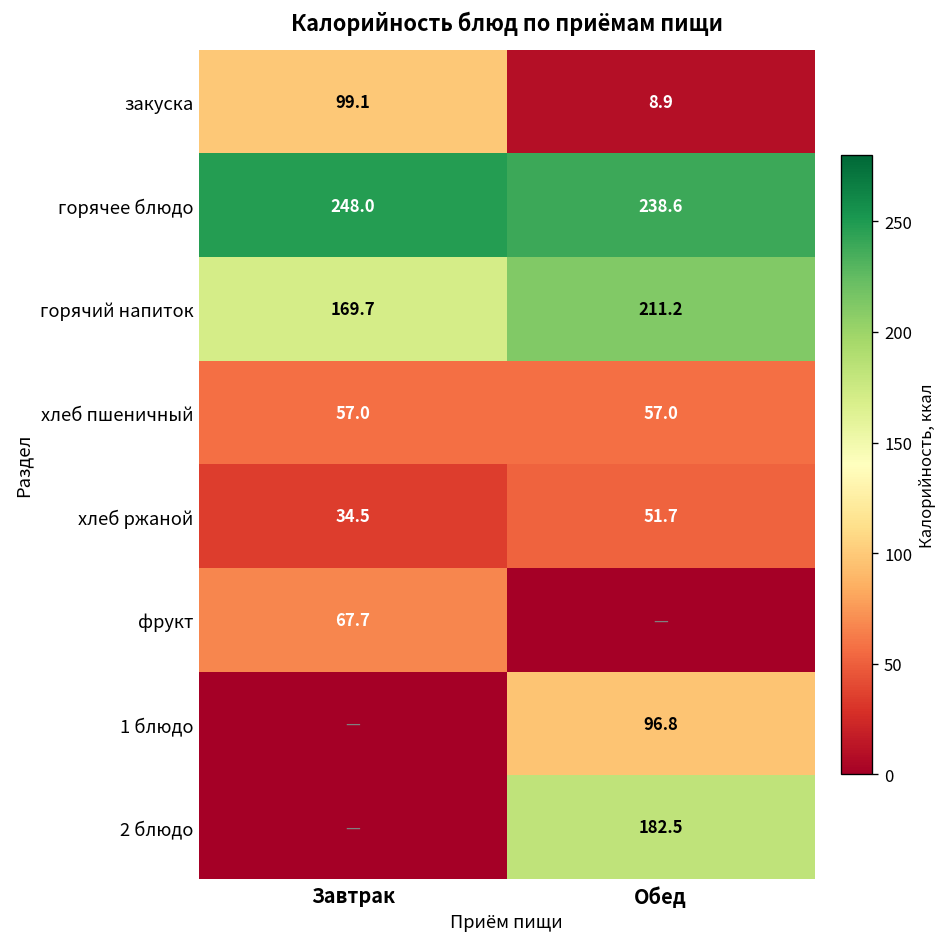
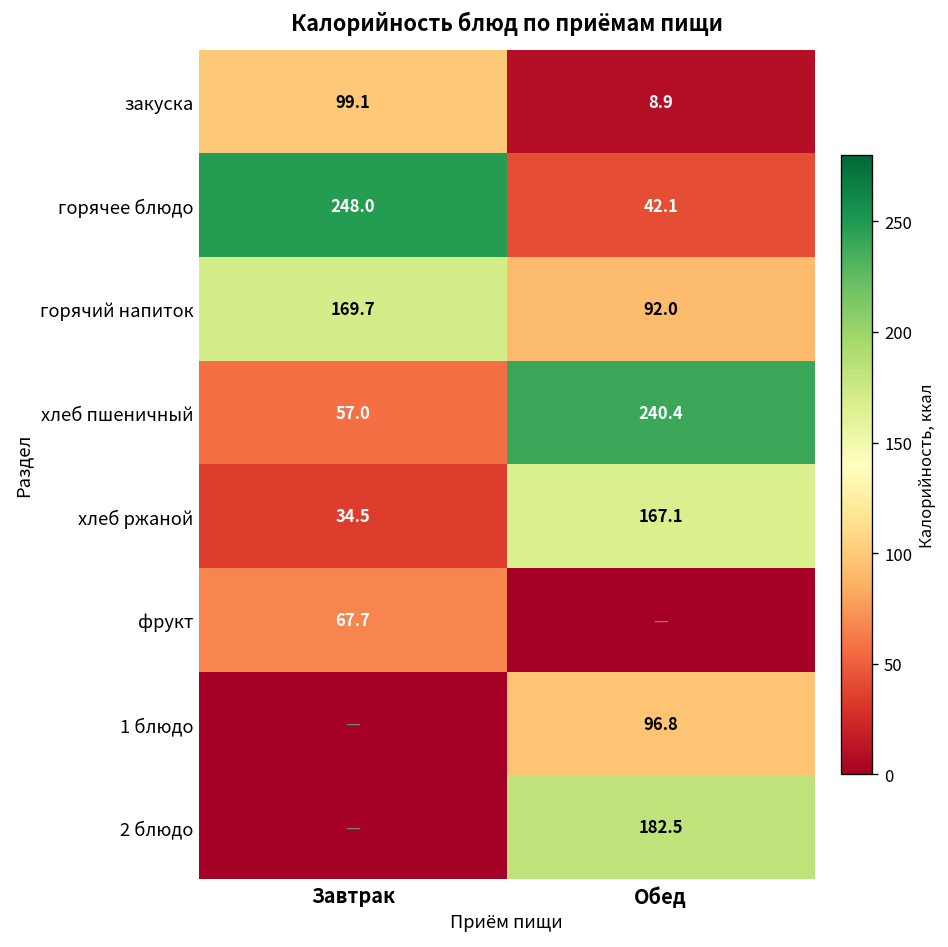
горячее блюдо, Обед: 238.6 -> 42.1
горячий напиток, Обед: 211.2 -> 92.0
хлеб пшеничный, Обед: 57.0 -> 240.4
хлеб ржаной, Обед: 51.7 -> 167.1
